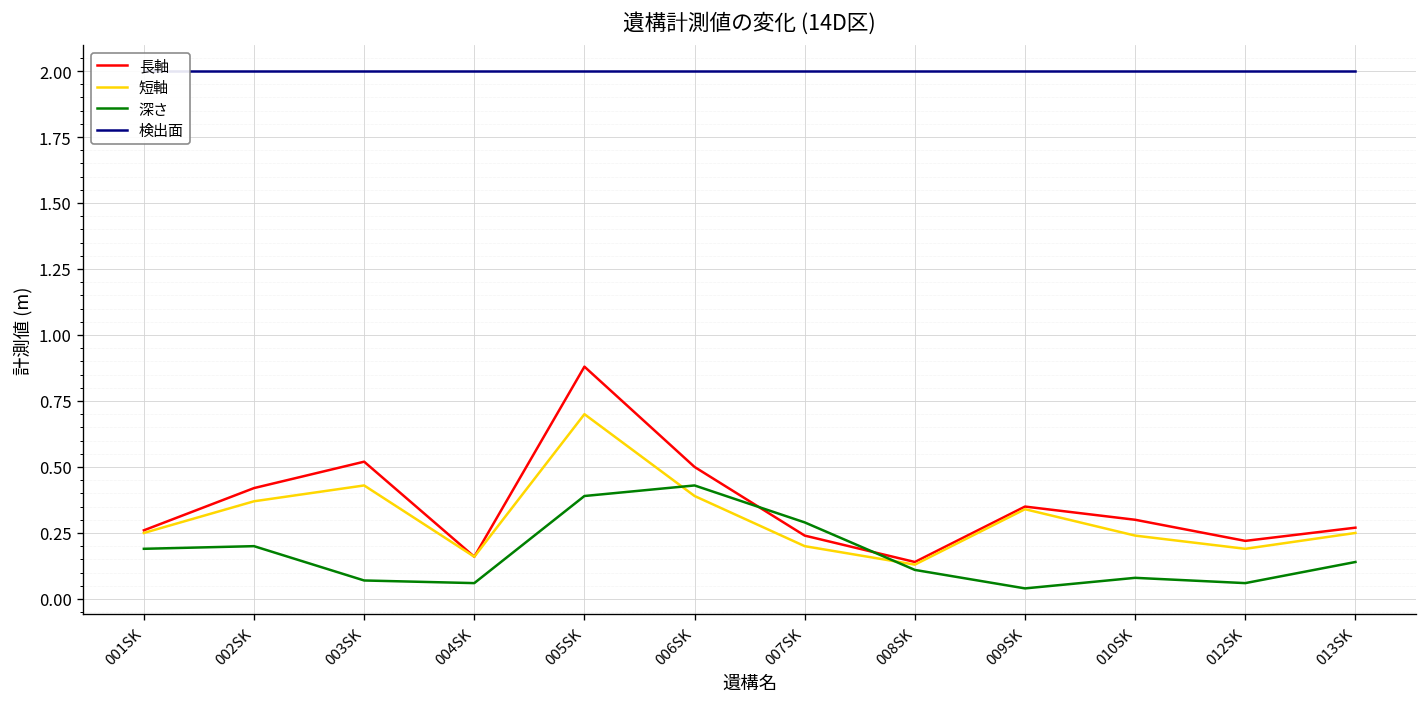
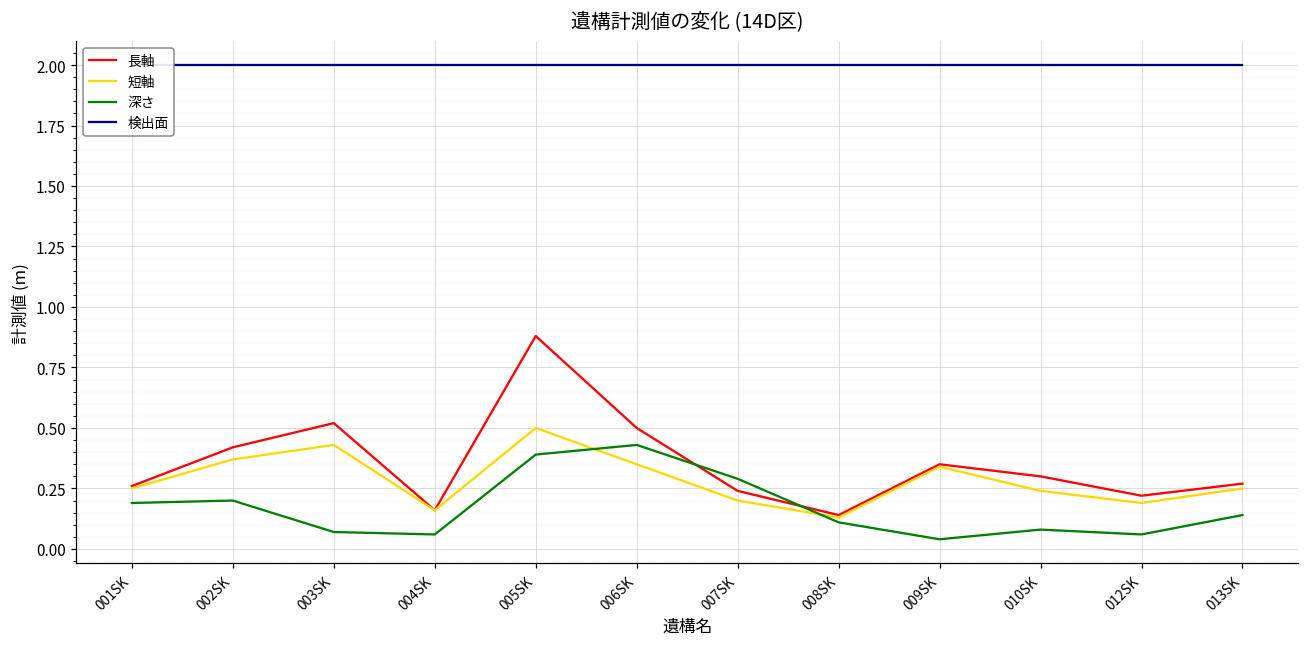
短軸, 005SK: 0.7 -> 0.5
短軸, 006SK: 0.39 -> 0.35
